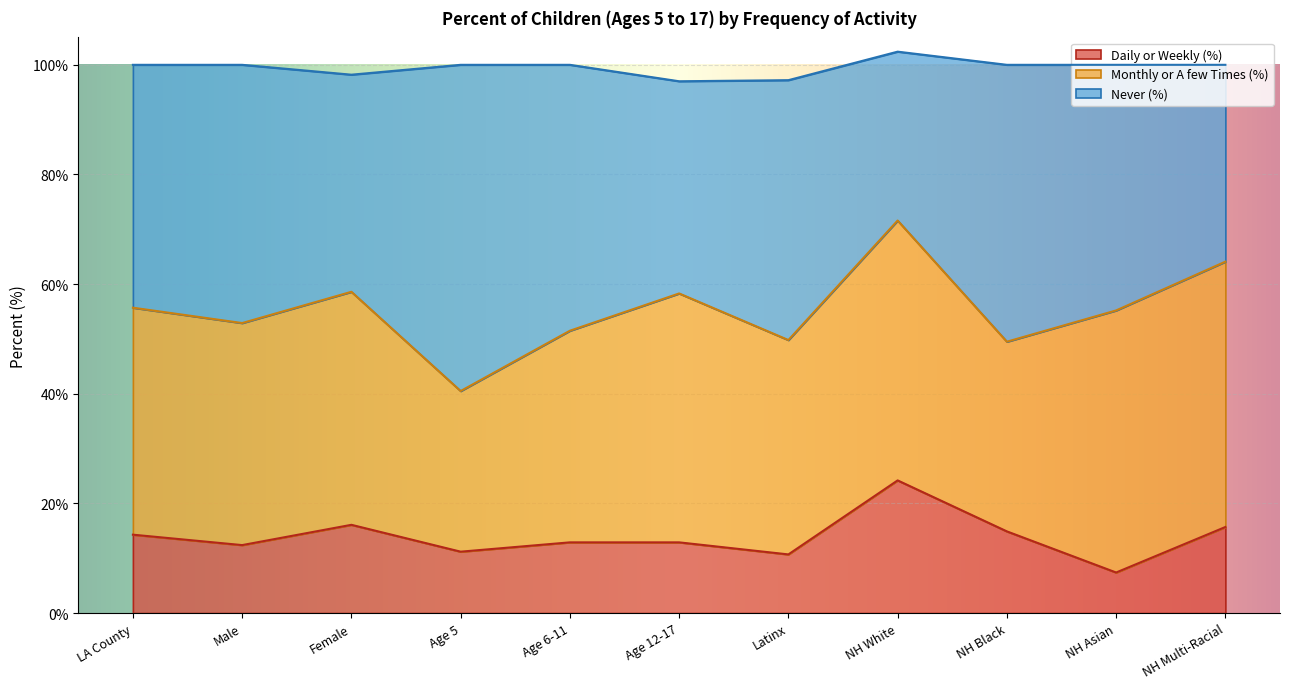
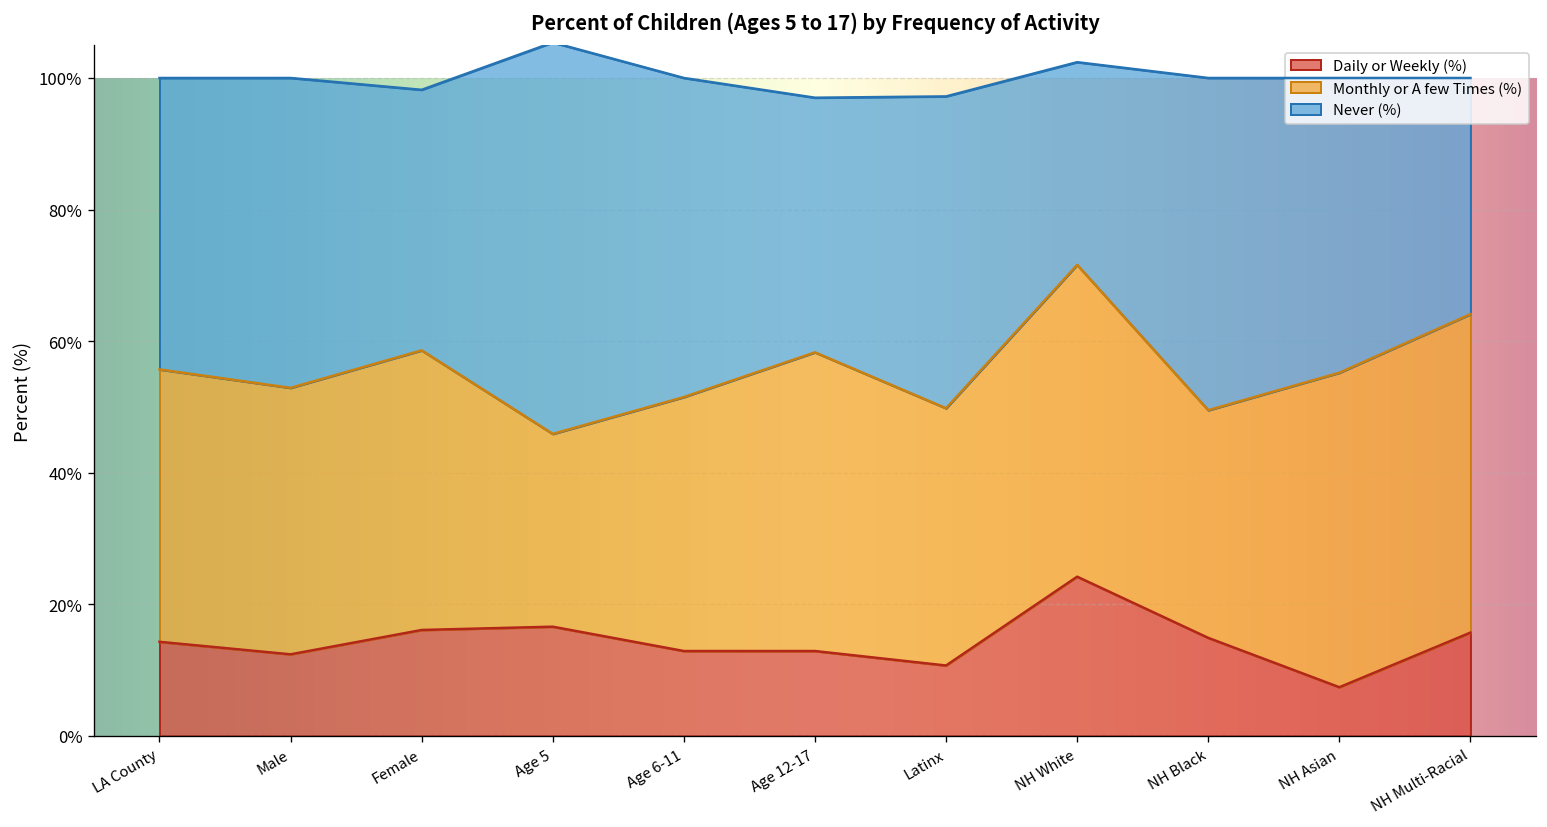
Daily or Weekly (%), Age 5: 11% -> 17%
